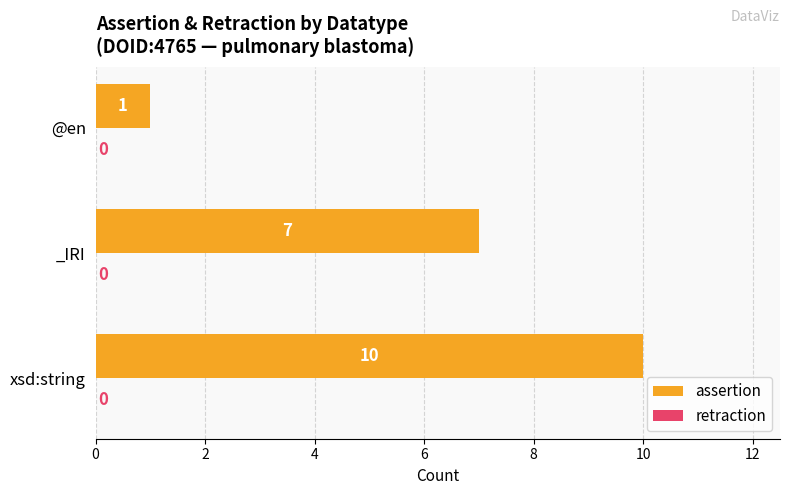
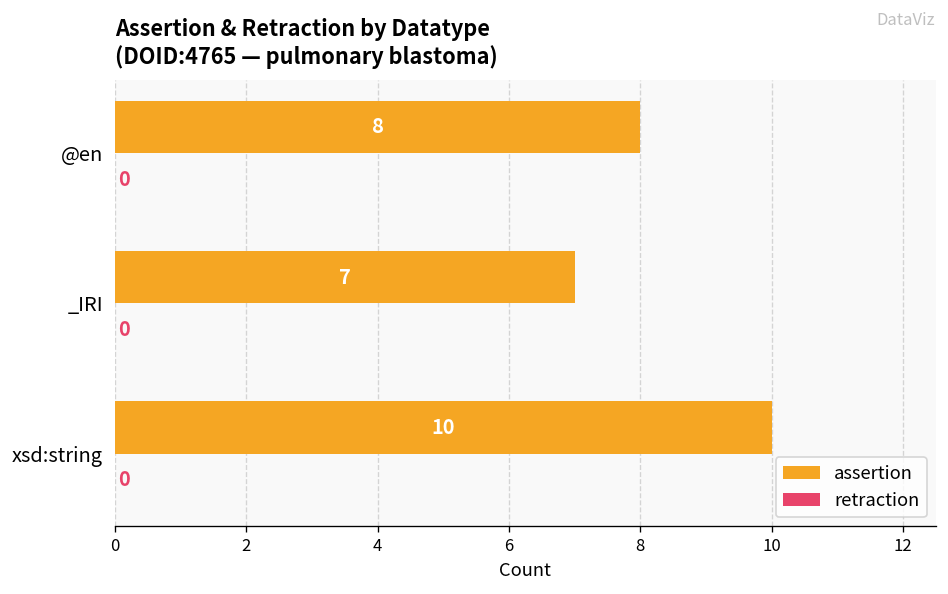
assertion, @en: 1 -> 8
